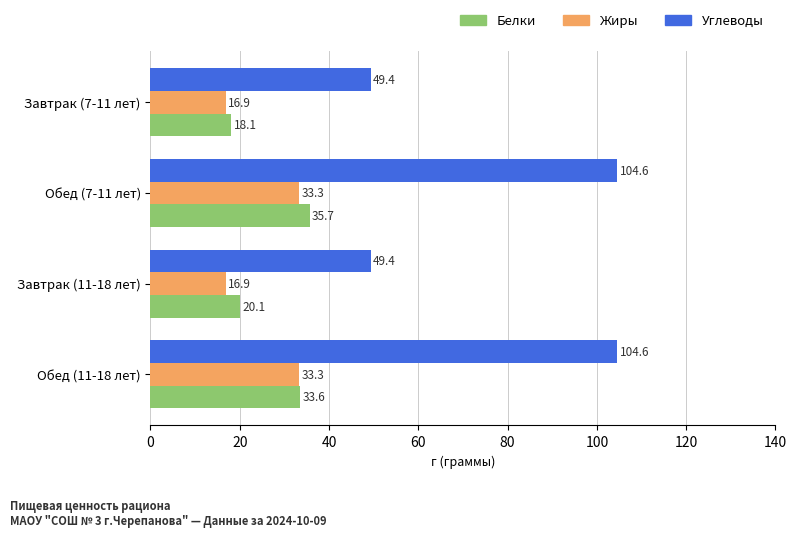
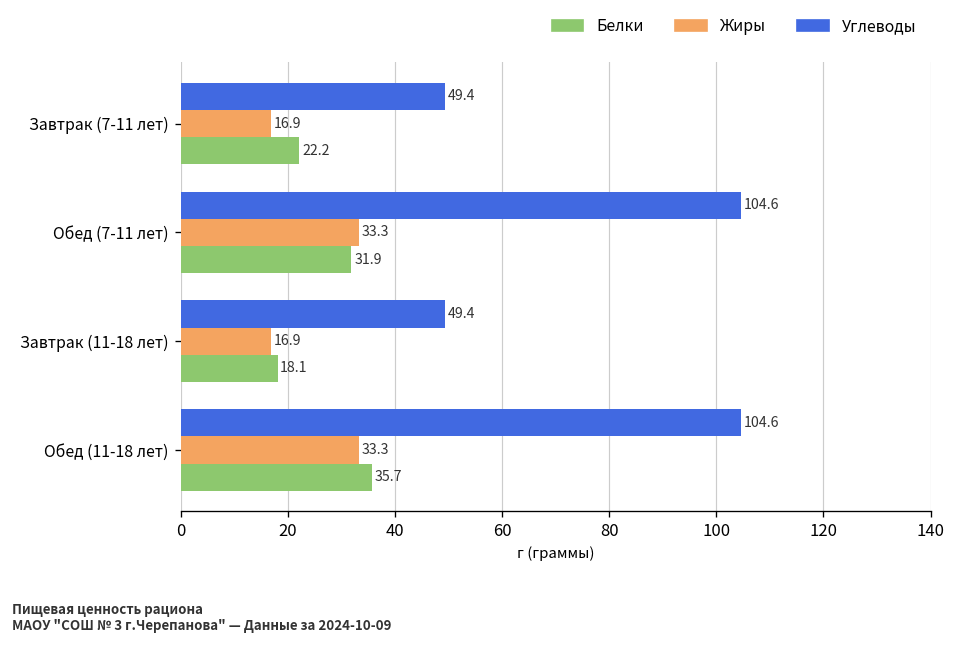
Белки, Завтрак (7-11 лет): 18.1 -> 22.2
Белки, Обед (7-11 лет): 35.7 -> 31.9
Белки, Завтрак (11-18 лет): 20.1 -> 18.1
Белки, Обед (11-18 лет): 33.6 -> 35.7
